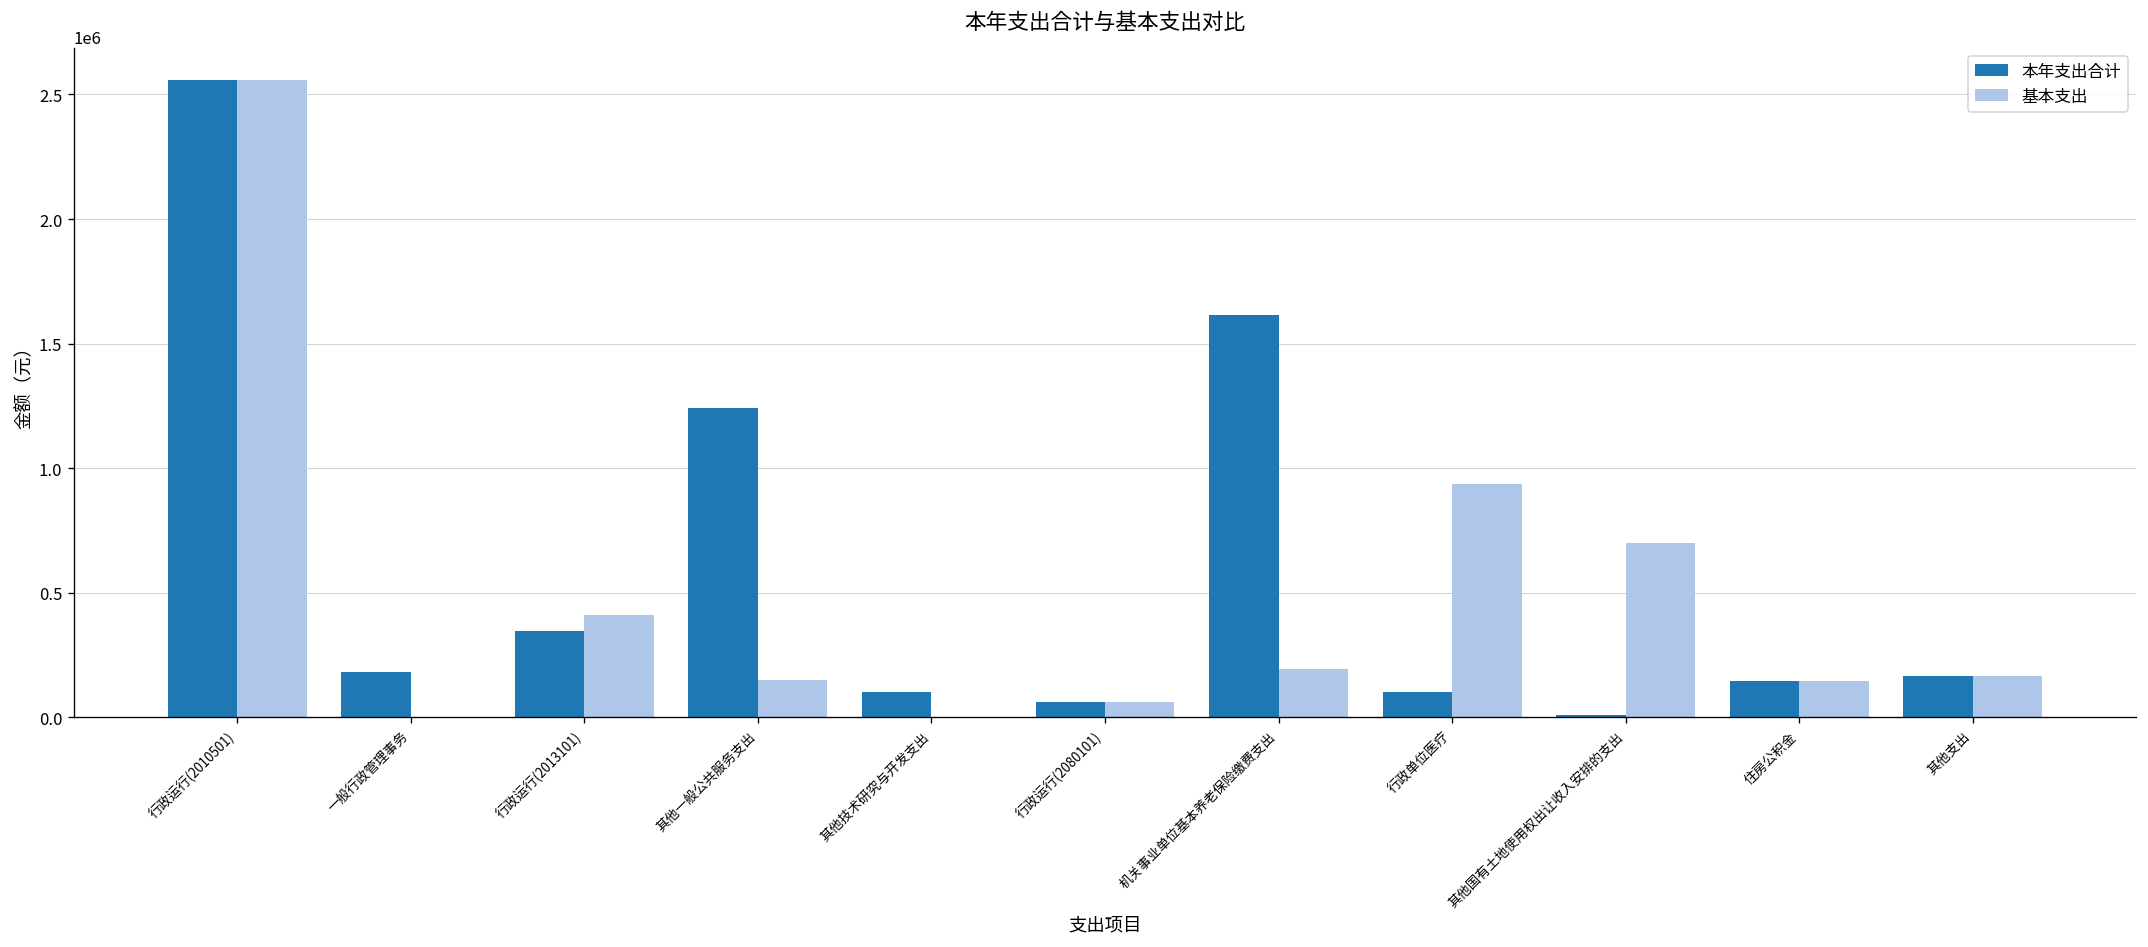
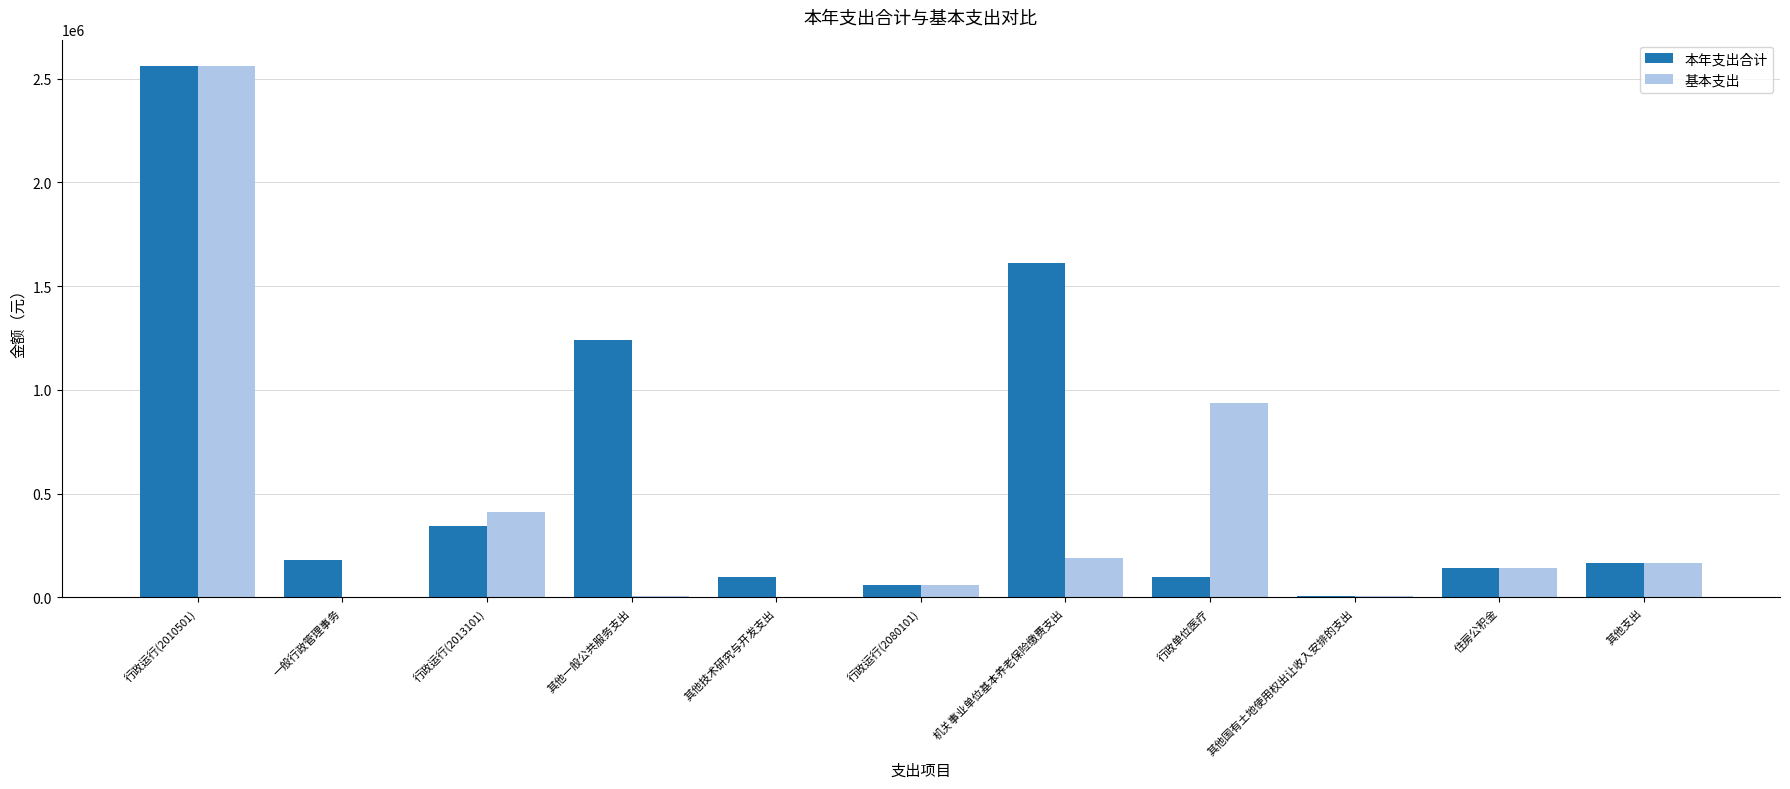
基本支出, 其他一般公共服务支出: 150000 -> 10000
基本支出, 其他国有土地使用权出让收入安排的支出: 700000 -> 10000
